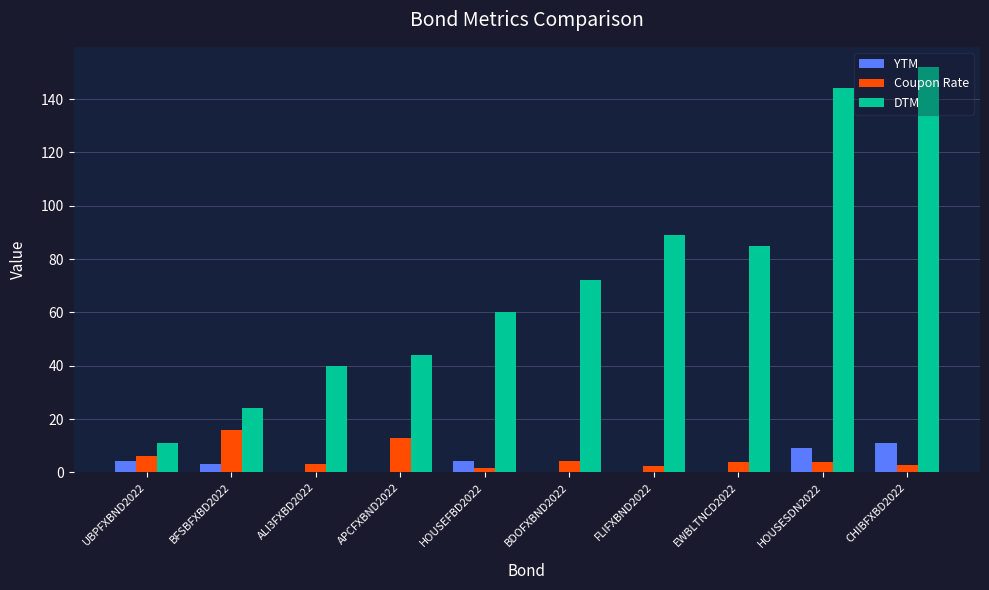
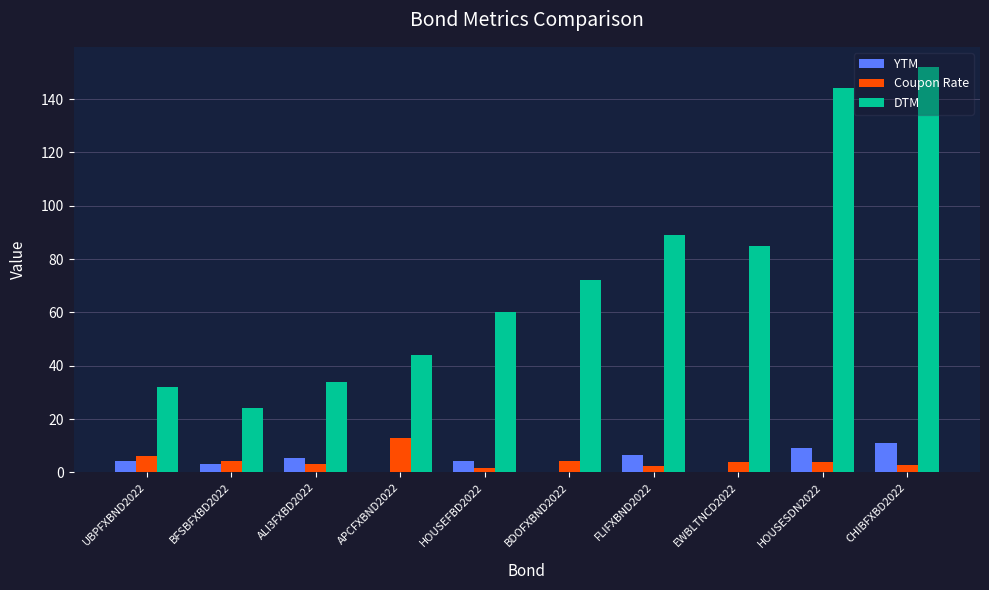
DTM, UBPFXBND2022: 11 -> 32
Coupon Rate, BFSBFXBD2022: 16 -> 4
YTM, ALI3FXBD2022: 0 -> 5
DTM, ALI3FXBD2022: 40 -> 34
YTM, FLIFXBND2022: 0 -> 6
